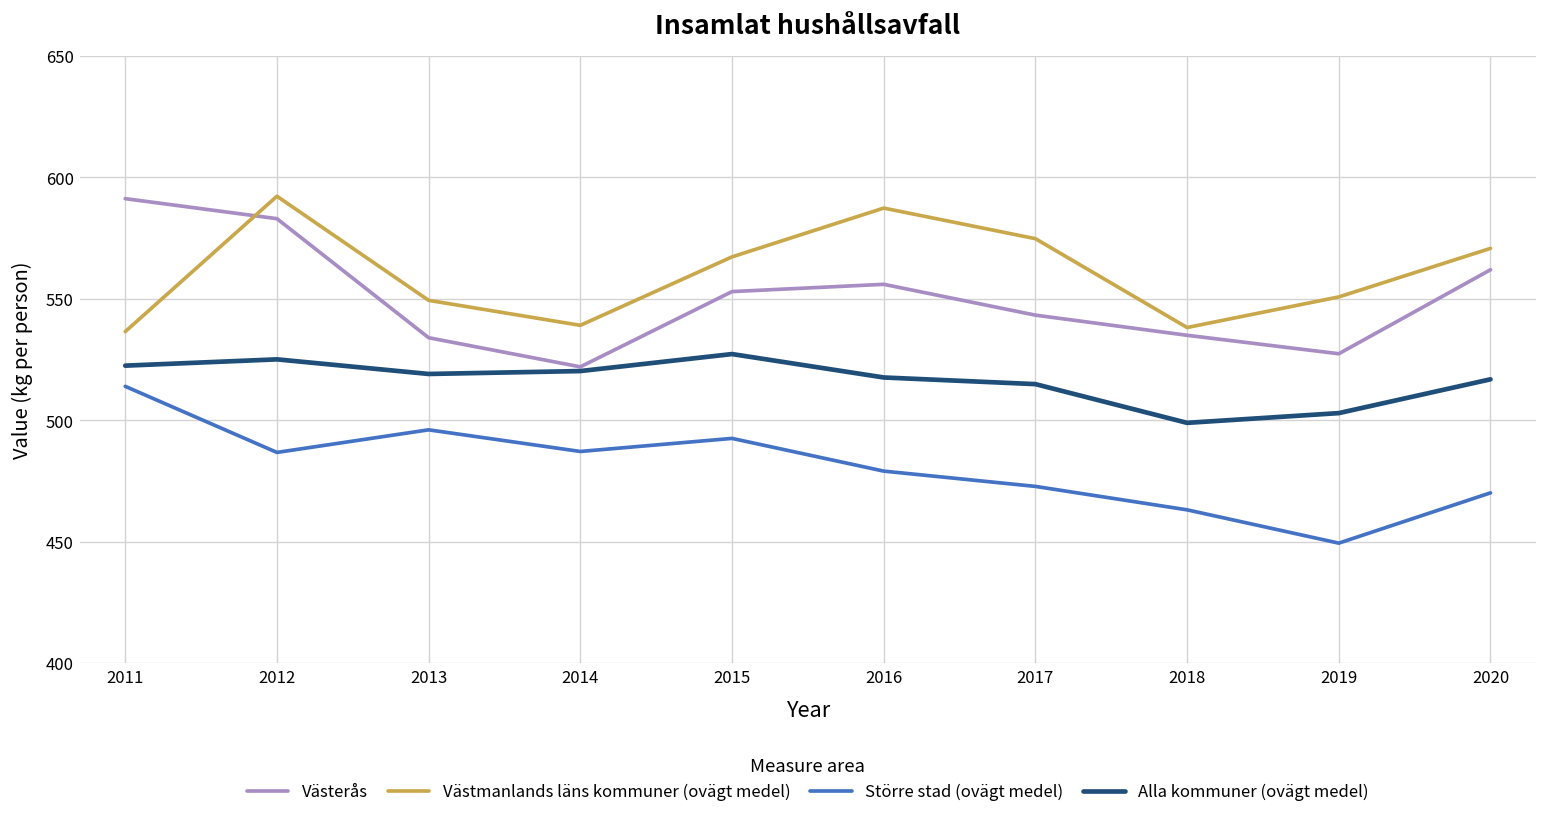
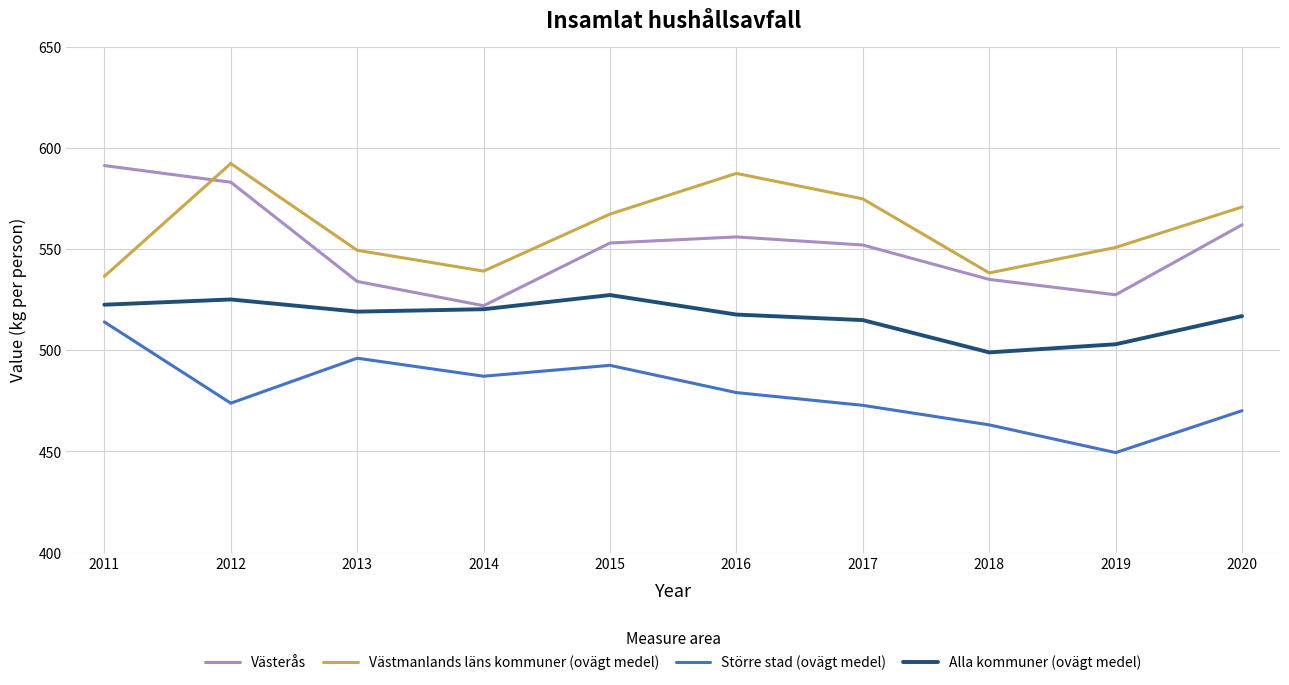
Större stad (ovägt medel), 2012: 487 -> 474
Västerås, 2017: 543 -> 552
